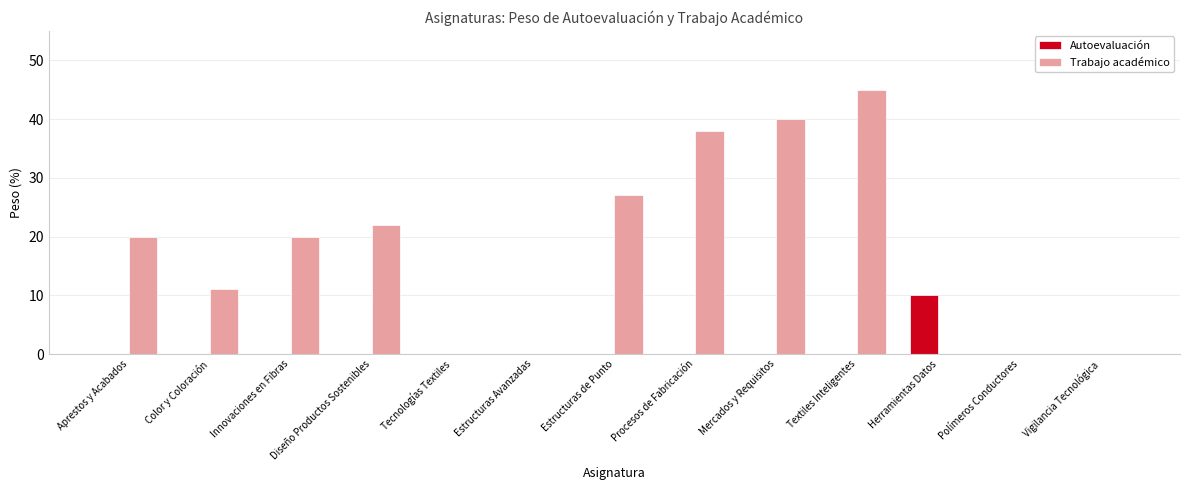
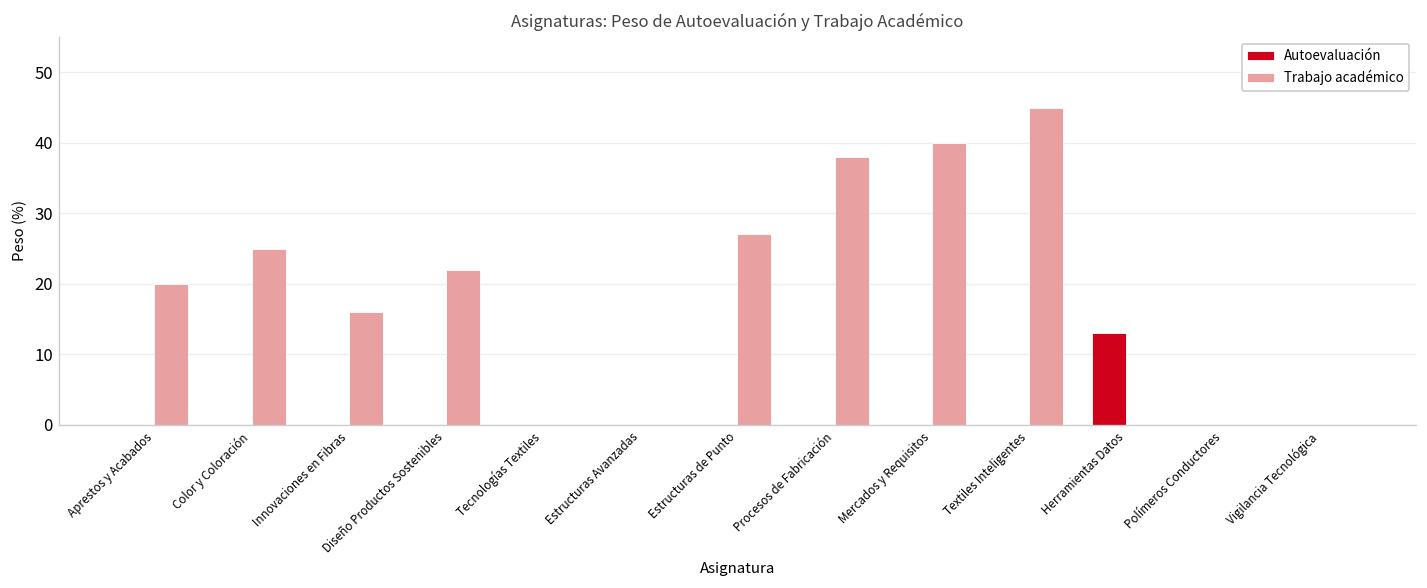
Trabajo académico, Color y Coloración: 11 -> 25
Trabajo académico, Innovaciones en Fibras: 20 -> 16
Autoevaluación, Herramientas Datos: 10 -> 13
